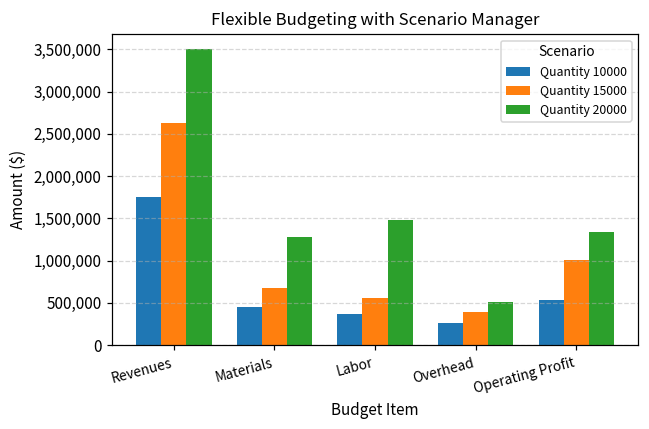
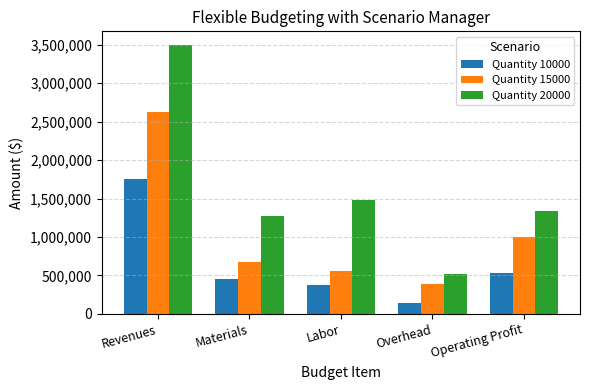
Quantity 10000, Overhead: 300,000 -> 100,000
